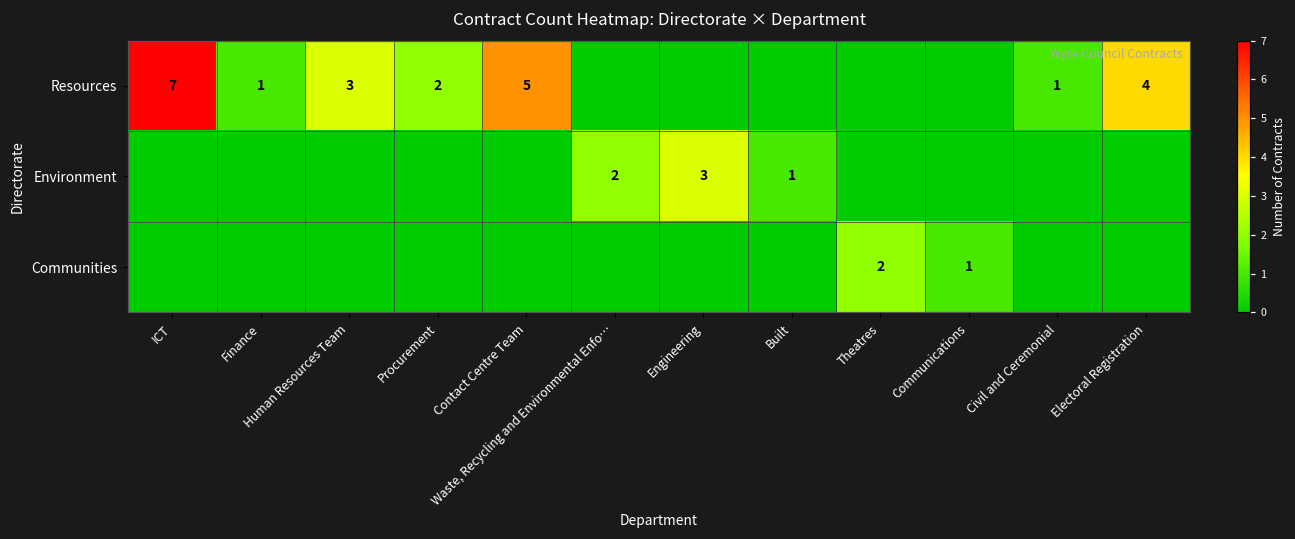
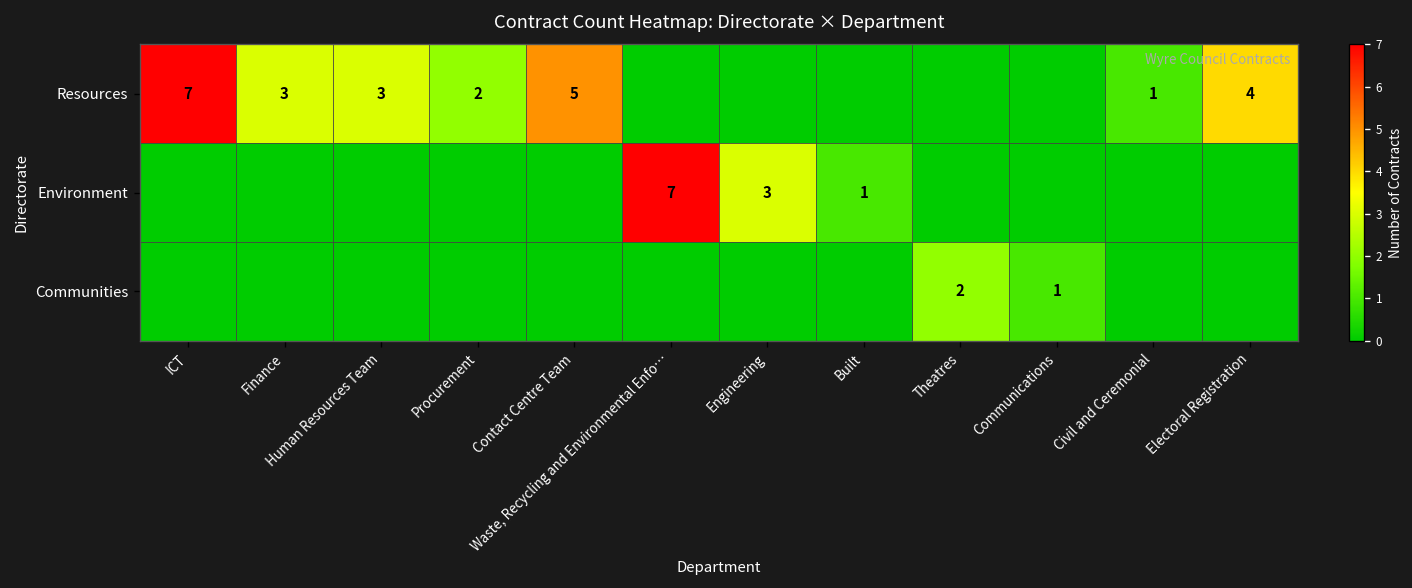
Resources, Finance: 1 -> 3
Environment, Waste, Recycling and Environmental Enfo…: 2 -> 7
